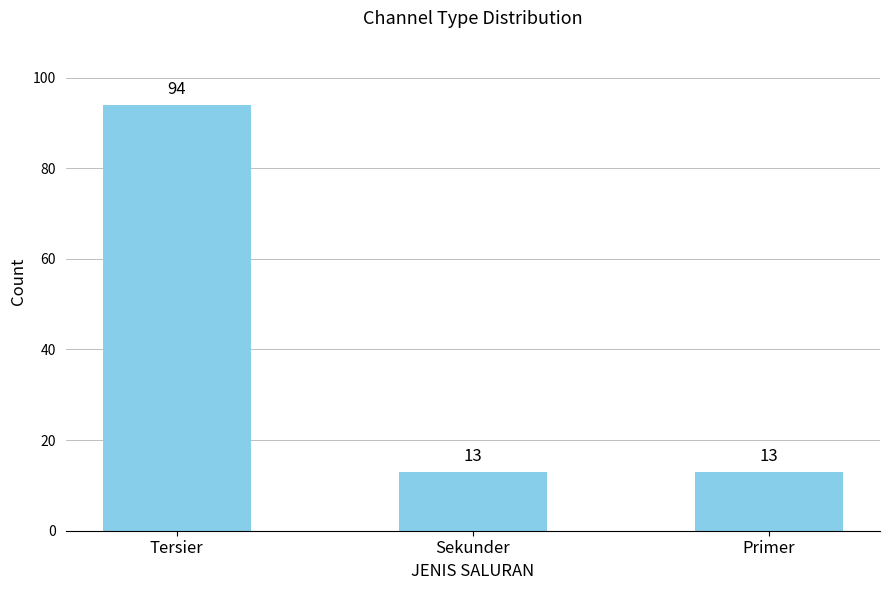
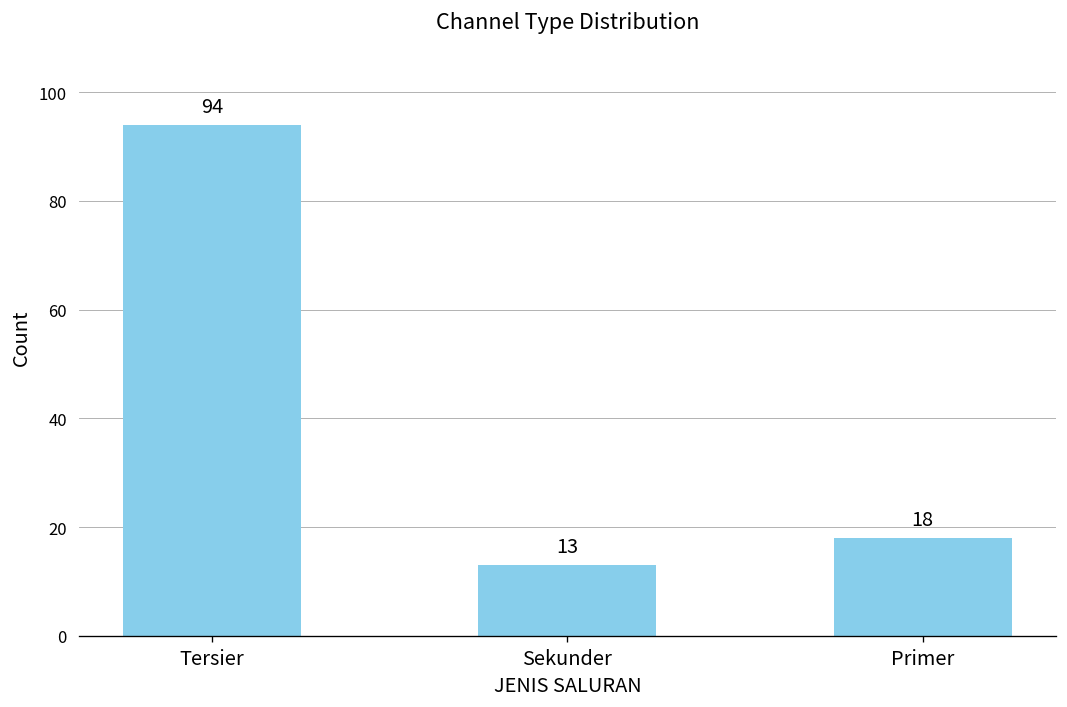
Primer: 13 -> 18
